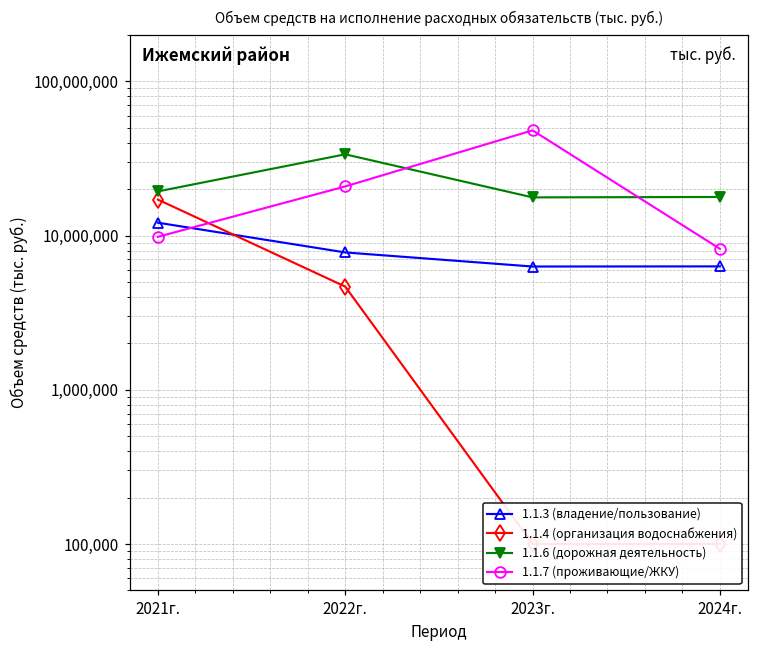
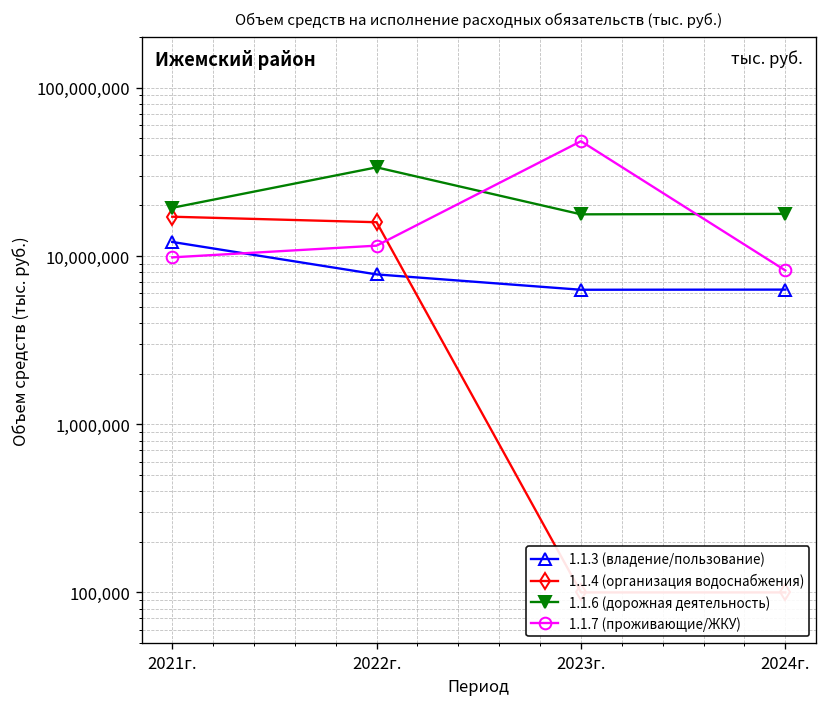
1.1.4 (организация водоснабжения), 2022г.: 4,700,000 -> 16,000,000
1.1.7 (проживающие/ЖКУ), 2022г.: 21,000,000 -> 12,000,000
